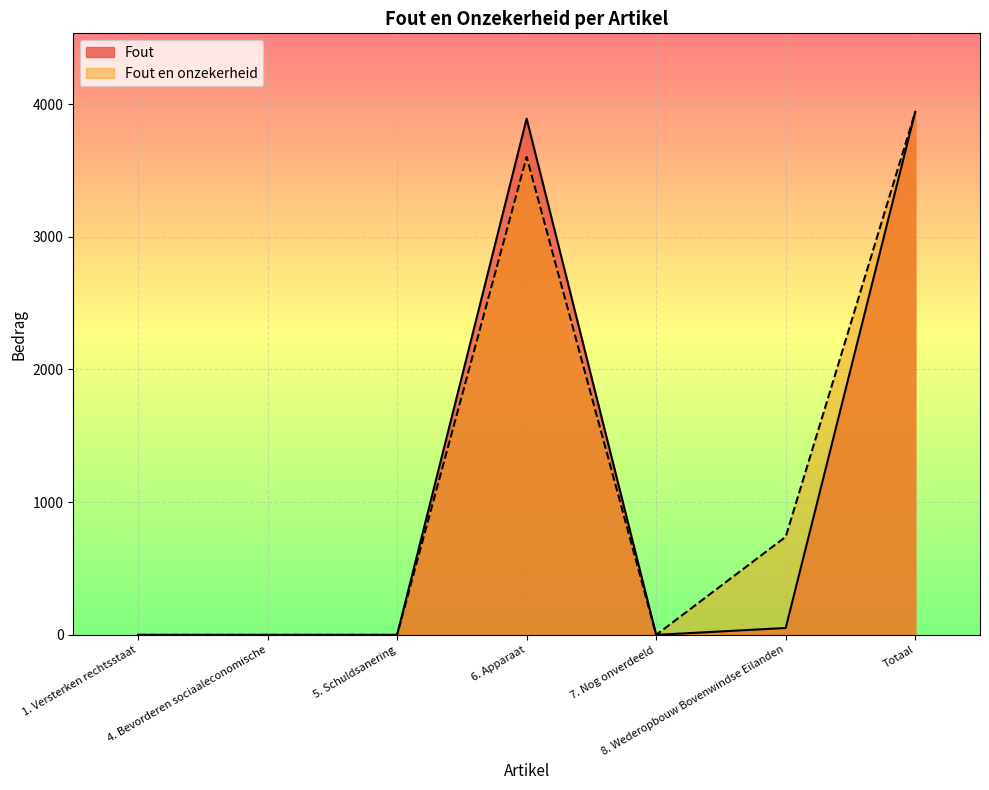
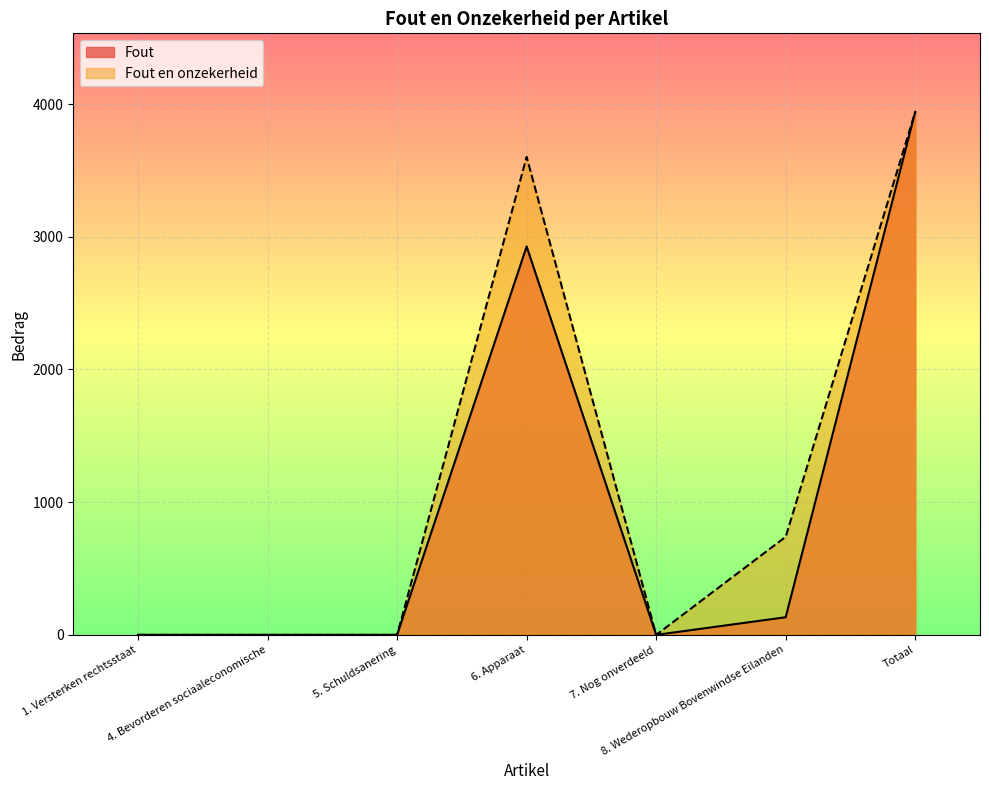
Fout, 6. Apparaat: 3890 -> 2930
Fout, 8. Wederopbouw Bovenwindse Eilanden: 50 -> 130
